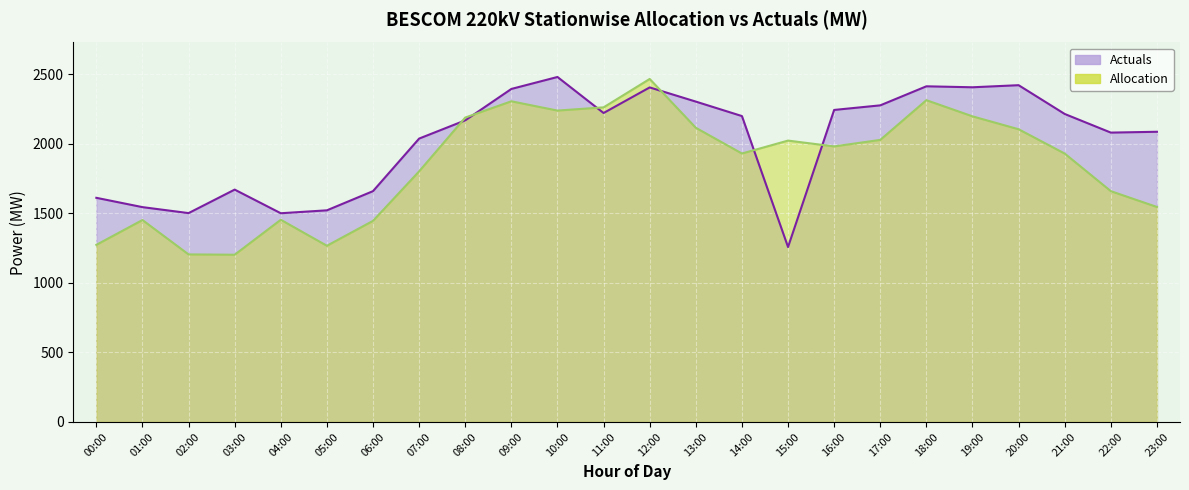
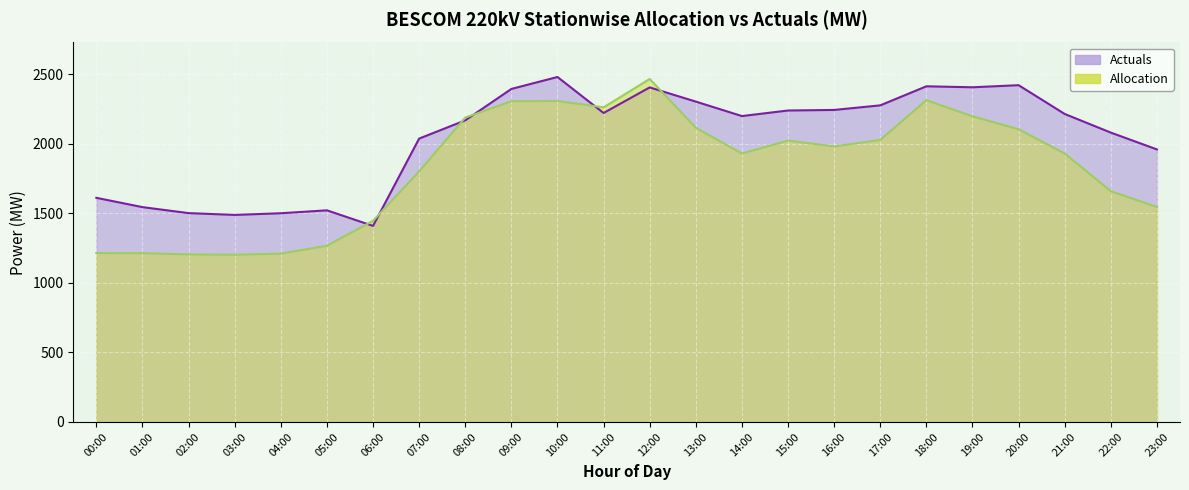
Allocation, 00:00: 1270 -> 1210
Allocation, 01:00: 1450 -> 1210
Actuals, 03:00: 1670 -> 1490
Allocation, 04:00: 1450 -> 1210
Actuals, 06:00: 1660 -> 1410
Allocation, 10:00: 2240 -> 2310
Actuals, 15:00: 1260 -> 2240
Actuals, 23:00: 2090 -> 1960
